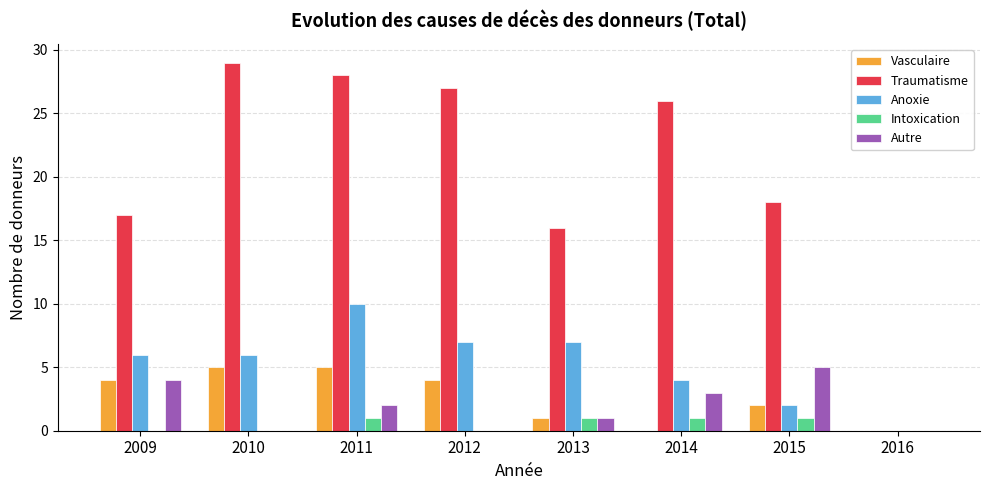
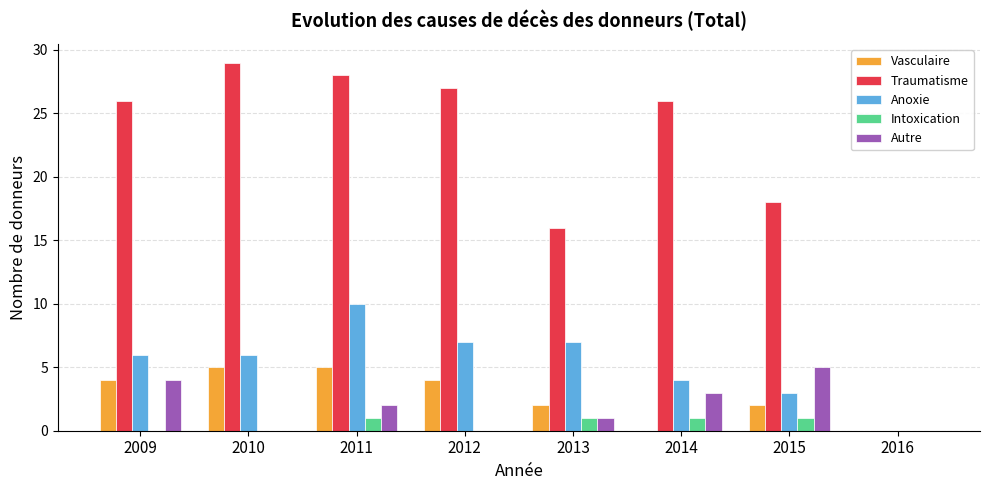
Traumatisme, 2009: 17 -> 26
Vasculaire, 2013: 1 -> 2
Anoxie, 2015: 2 -> 3
